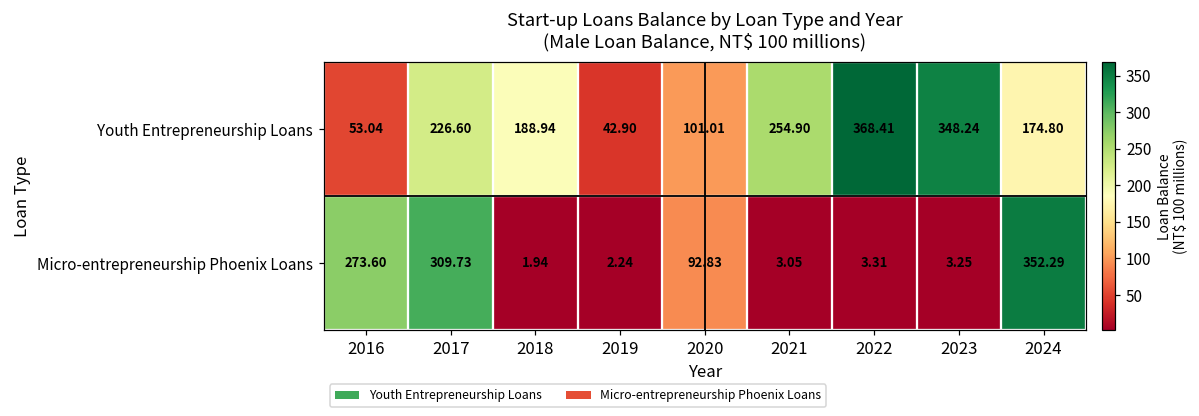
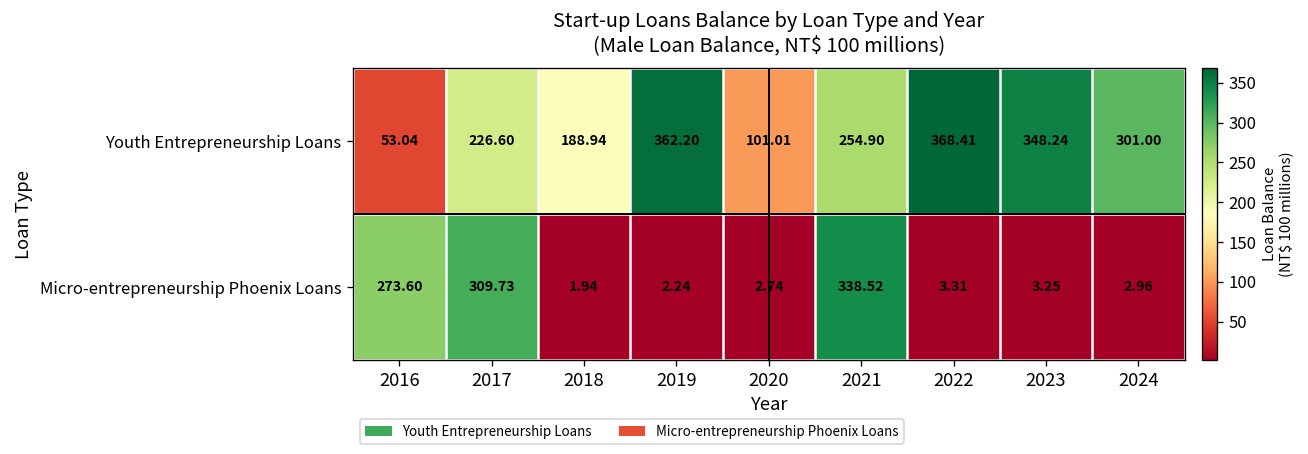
Youth Entrepreneurship Loans, 2019: 42.90 -> 362.20
Youth Entrepreneurship Loans, 2024: 174.80 -> 301.00
Micro-entrepreneurship Phoenix Loans, 2020: 92.83 -> 2.74
Micro-entrepreneurship Phoenix Loans, 2021: 3.05 -> 338.52
Micro-entrepreneurship Phoenix Loans, 2024: 352.29 -> 2.96
